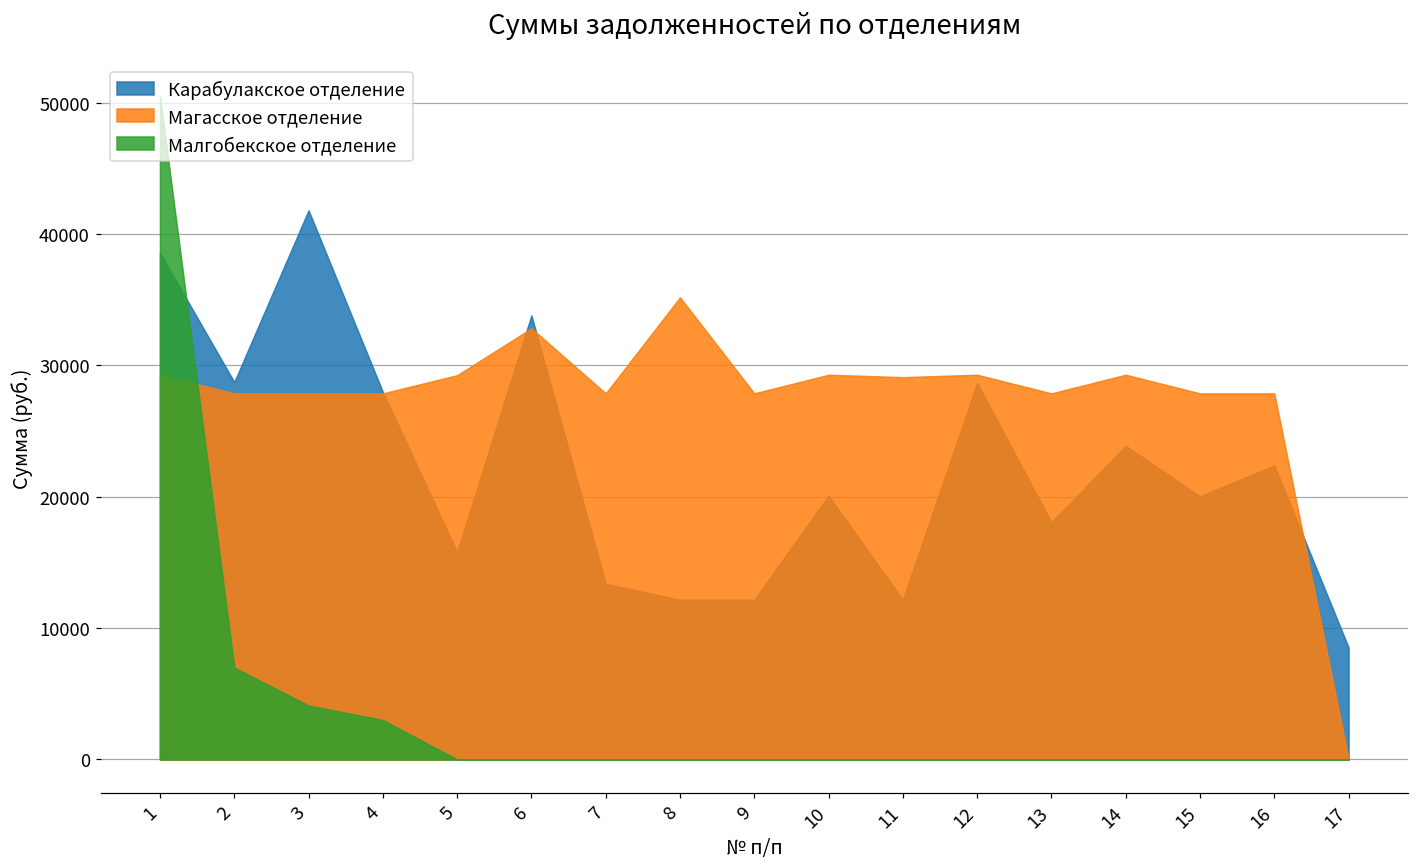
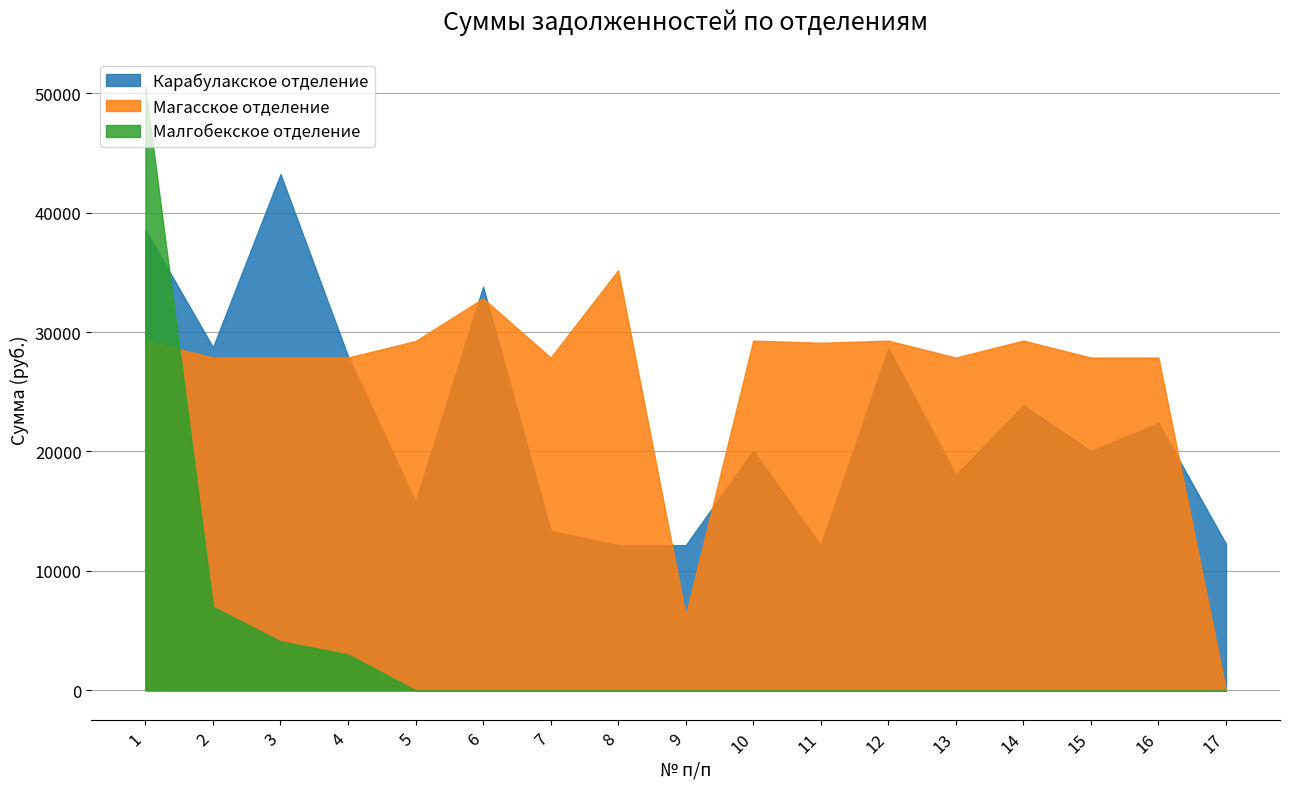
Карабулакское отделение, 3: 41800 -> 43200
Магасское отделение, 9: 27900 -> 6300
Карабулакское отделение, 17: 8500 -> 12300
